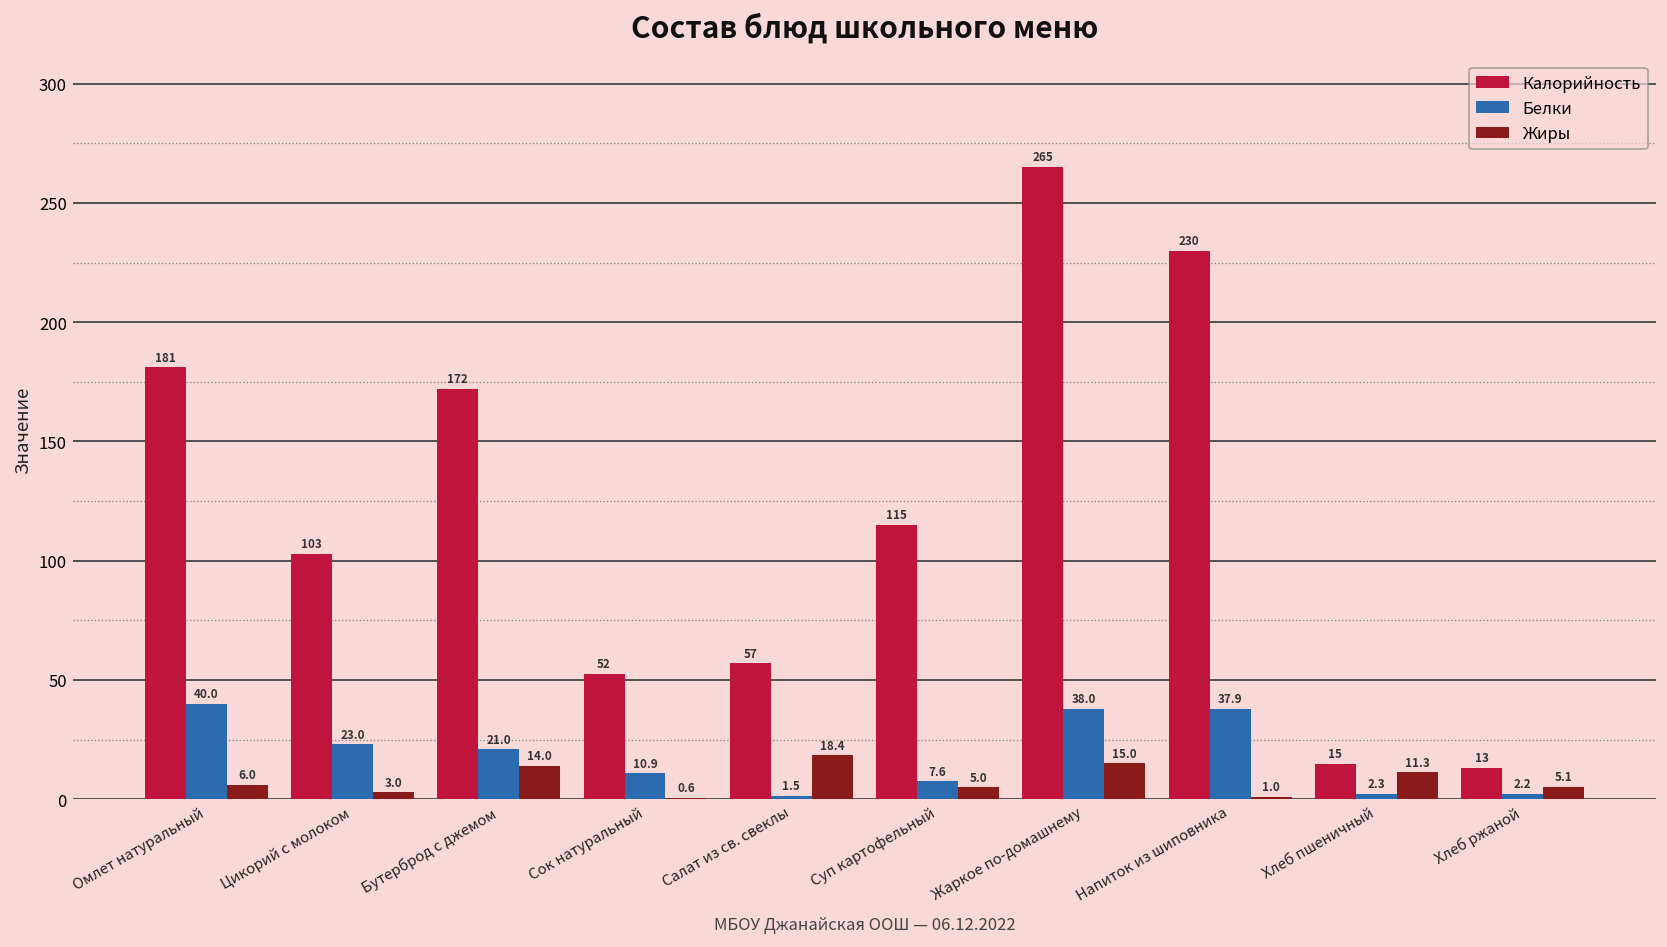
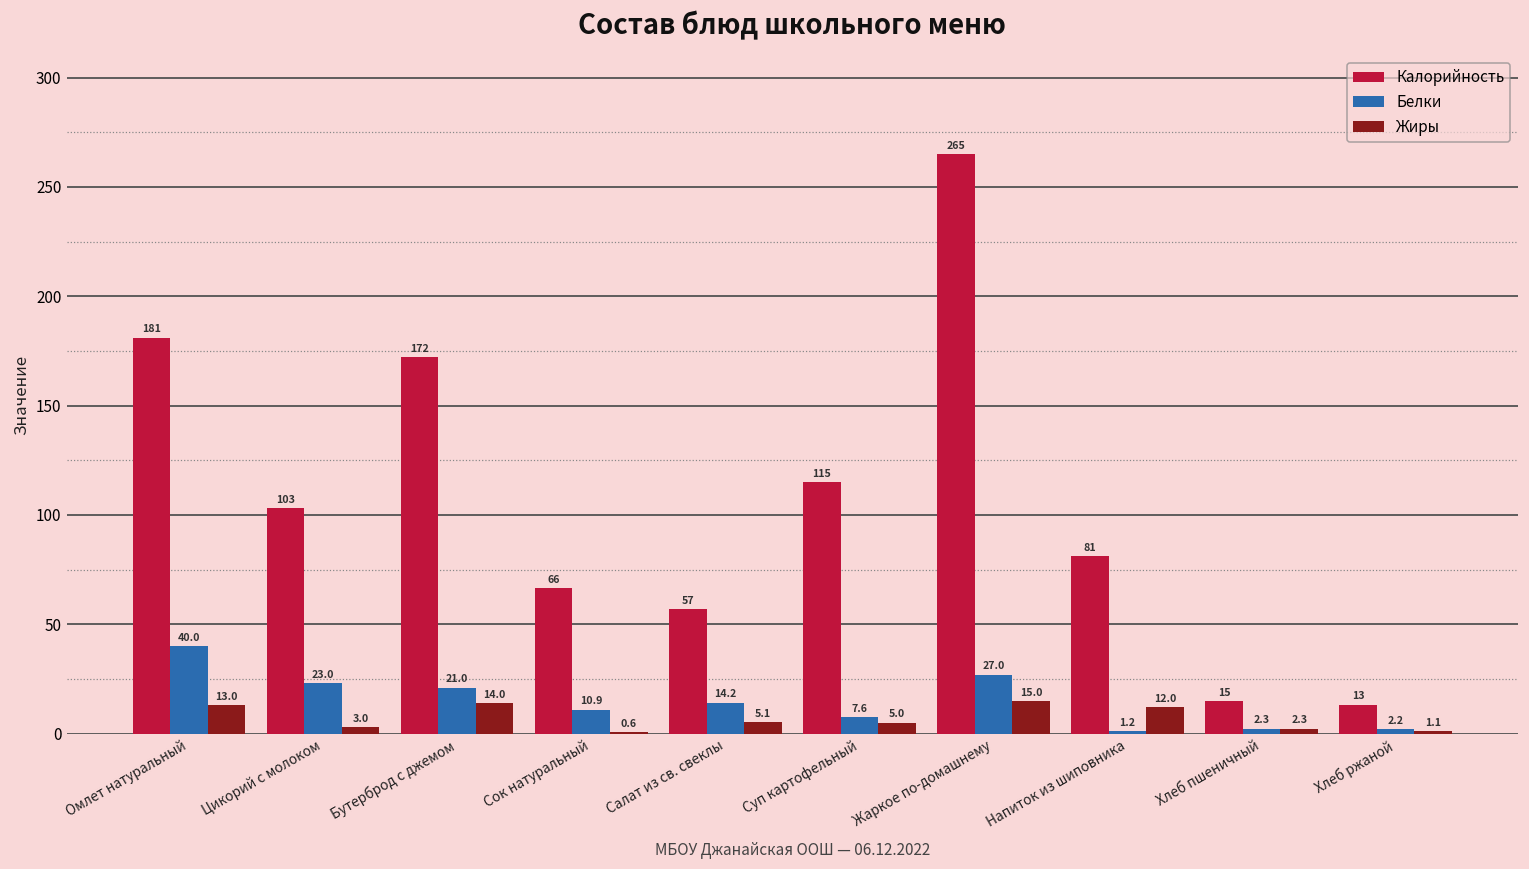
Жиры, Омлет натуральный: 6.0 -> 13.0
Калорийность, Сок натуральный: 52 -> 66
Белки, Салат из св. свеклы: 1.5 -> 14.2
Жиры, Салат из св. свеклы: 18.4 -> 5.1
Белки, Жаркое по-домашнему: 38.0 -> 27.0
Калорийность, Напиток из шиповника: 230 -> 81
Белки, Напиток из шиповника: 37.9 -> 1.2
Жиры, Напиток из шиповника: 1.0 -> 12.0
Жиры, Хлеб пшеничный: 11.3 -> 2.3
Жиры, Хлеб ржаной: 5.1 -> 1.1
